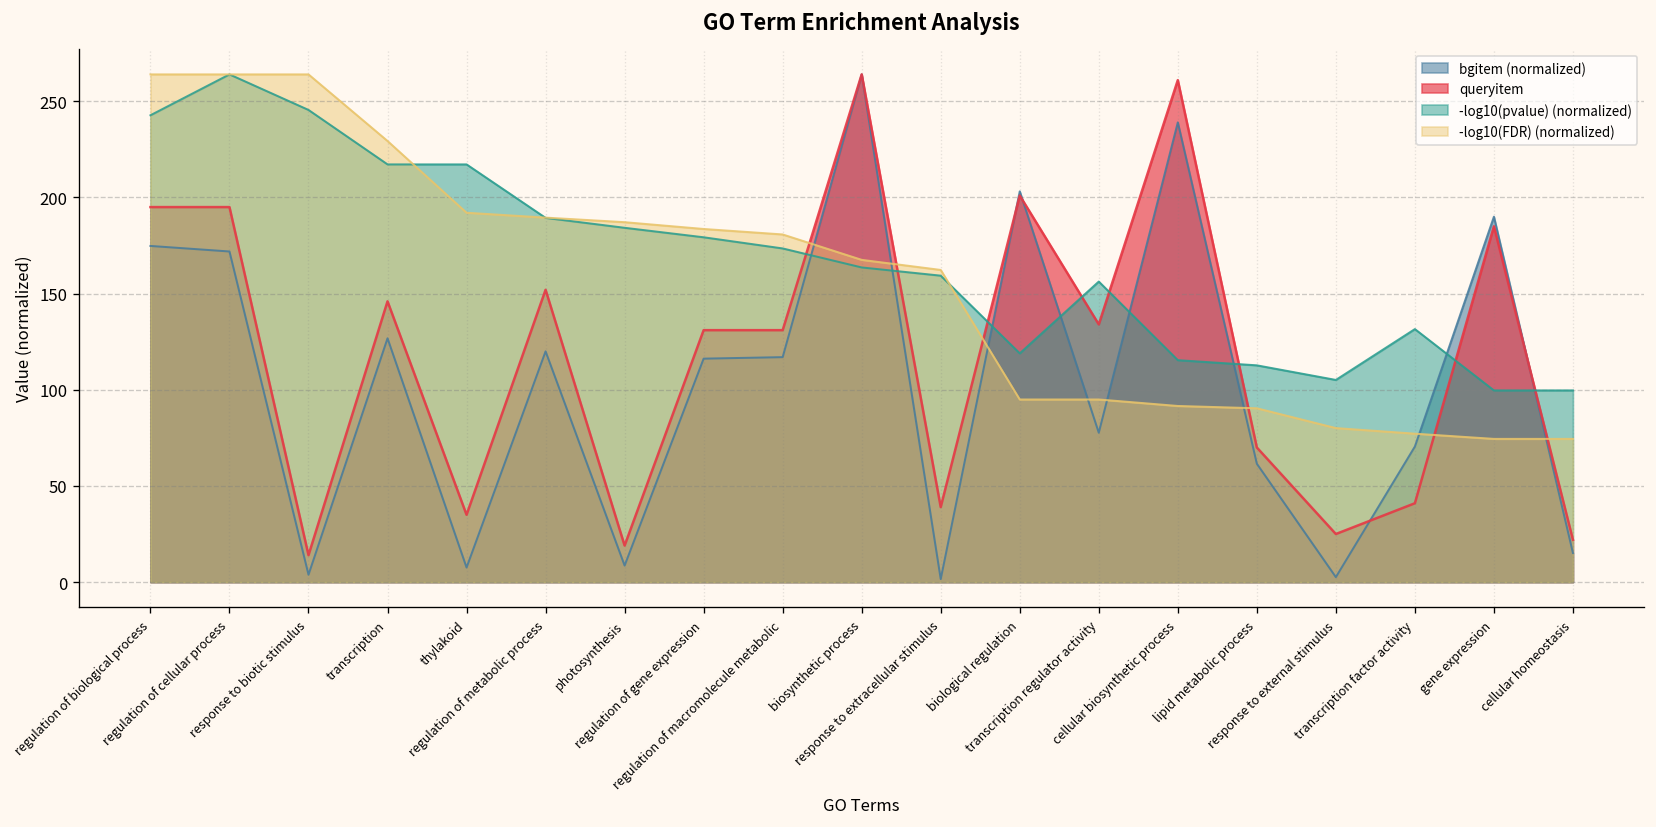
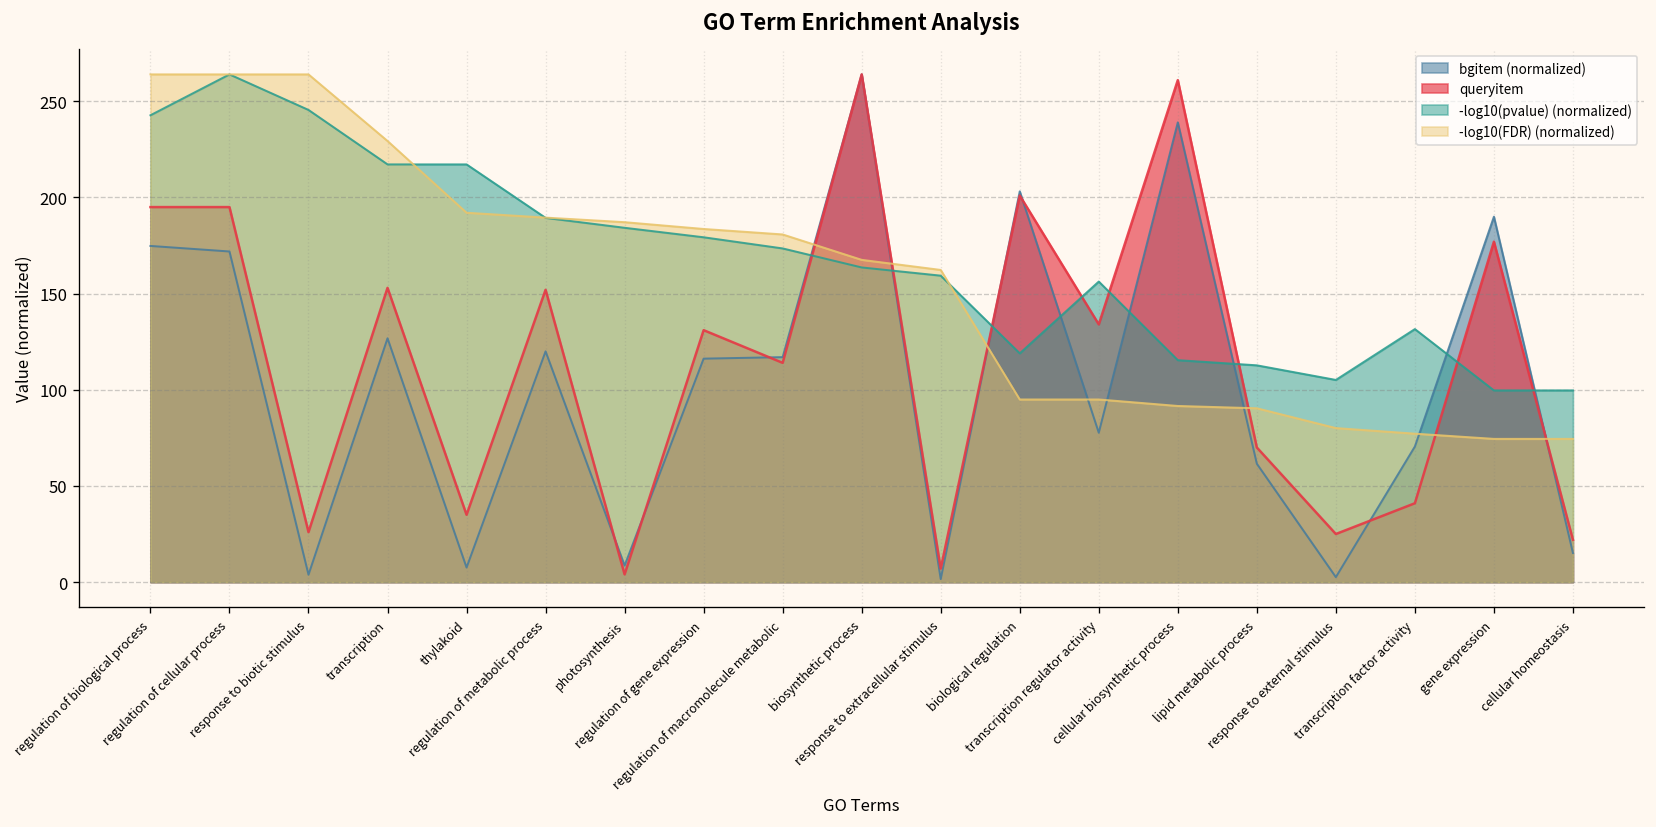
queryitem, response to biotic stimulus: 14 -> 26
queryitem, transcription: 146 -> 153
queryitem, photosynthesis: 19 -> 4
queryitem, regulation of macromolecule metabolic: 131 -> 114
queryitem, response to extracellular stimulus: 39 -> 7
queryitem, gene expression: 185 -> 177
